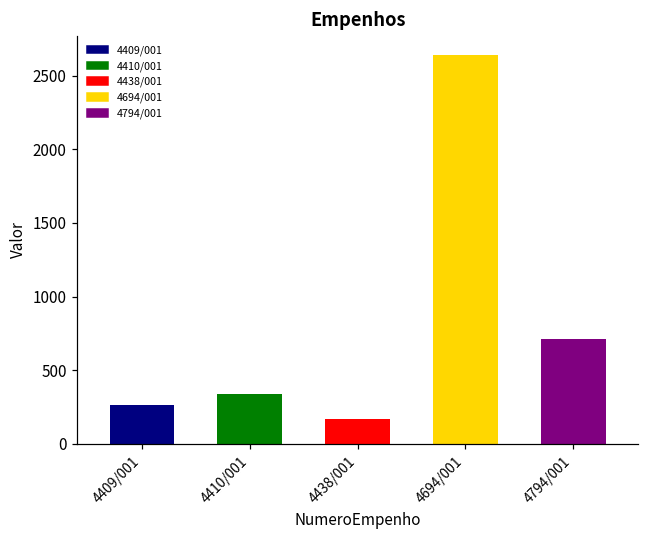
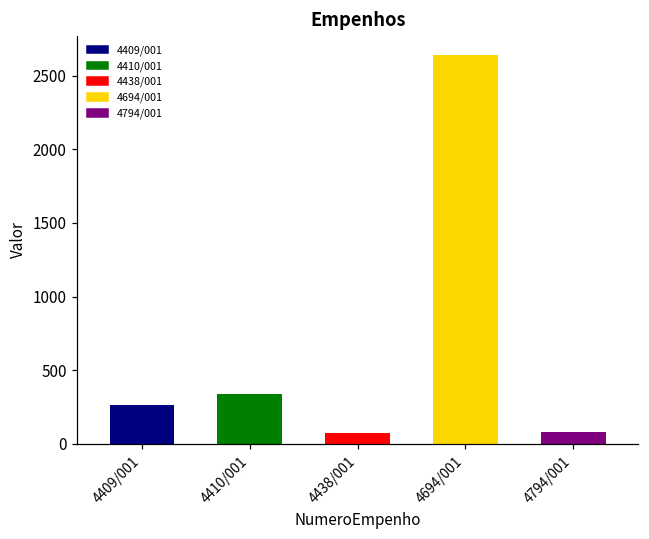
4438/001: 170 -> 70
4794/001: 710 -> 80
